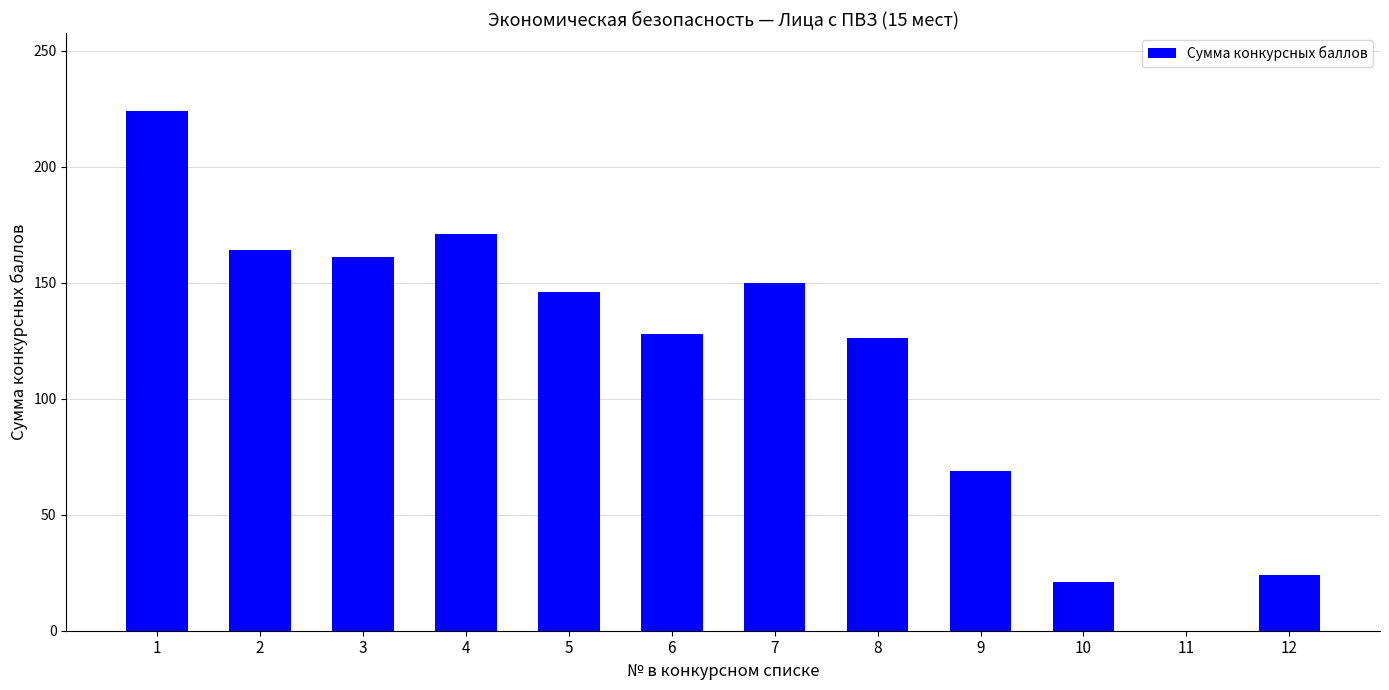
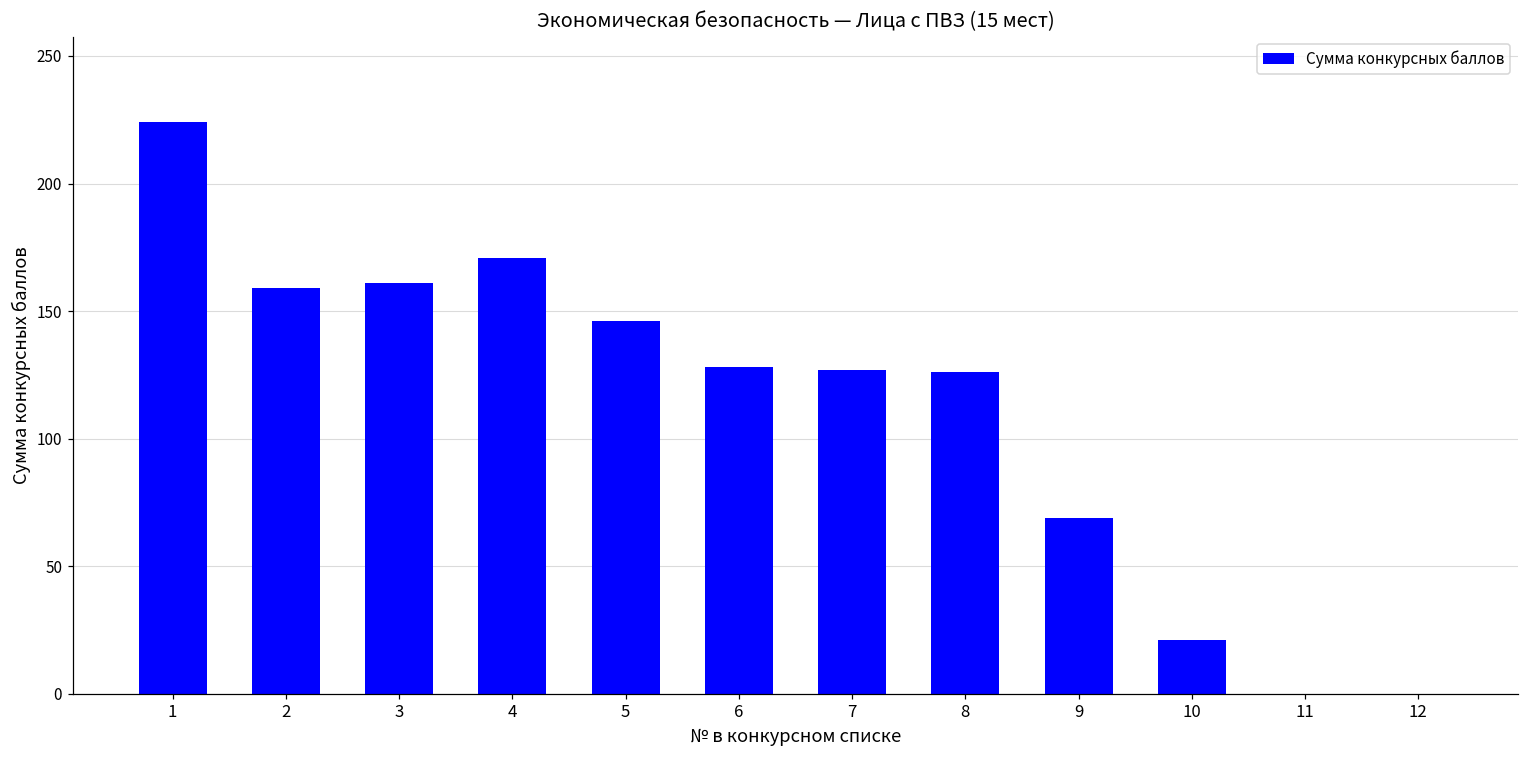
2: 164 -> 159
7: 150 -> 127
12: 24 -> 0
